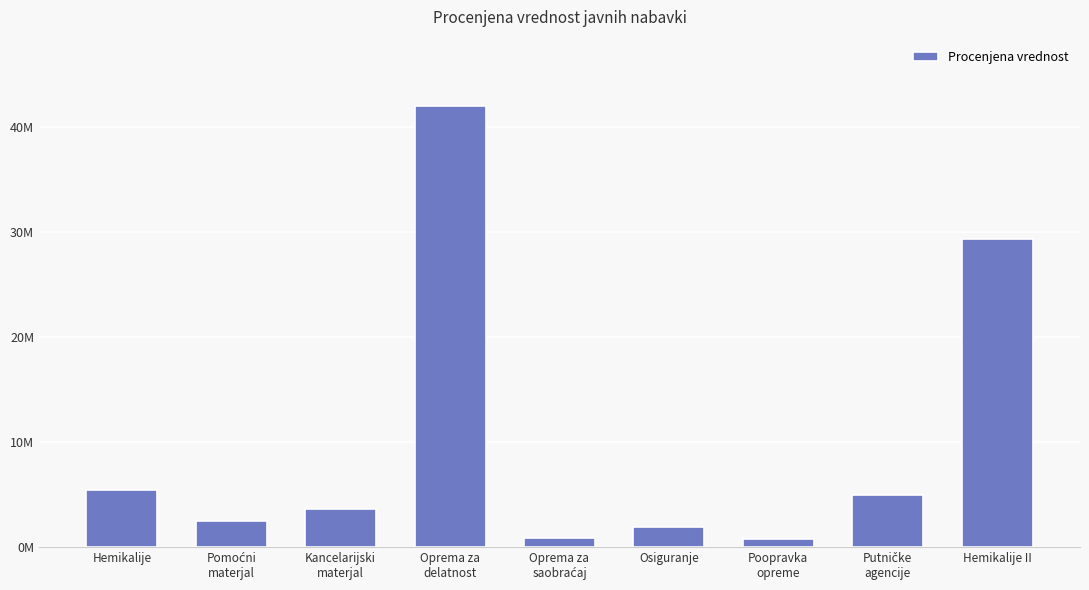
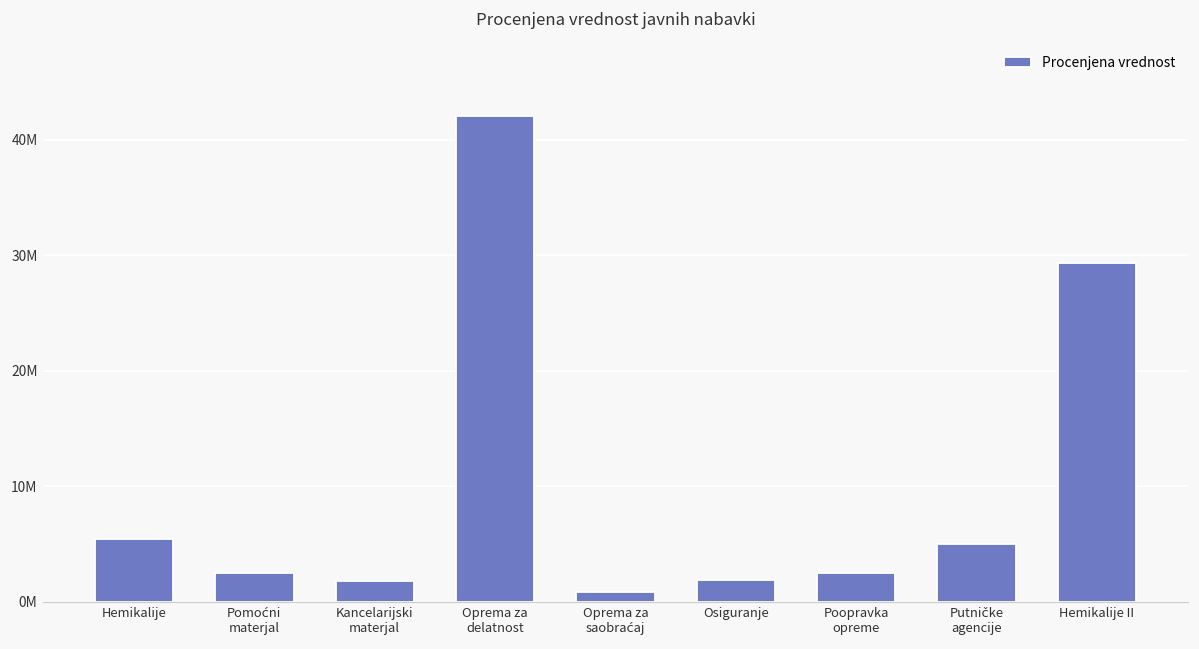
Kancelarijski materjal: 3600000 -> 1800000
Poopravka opreme: 700000 -> 2500000
